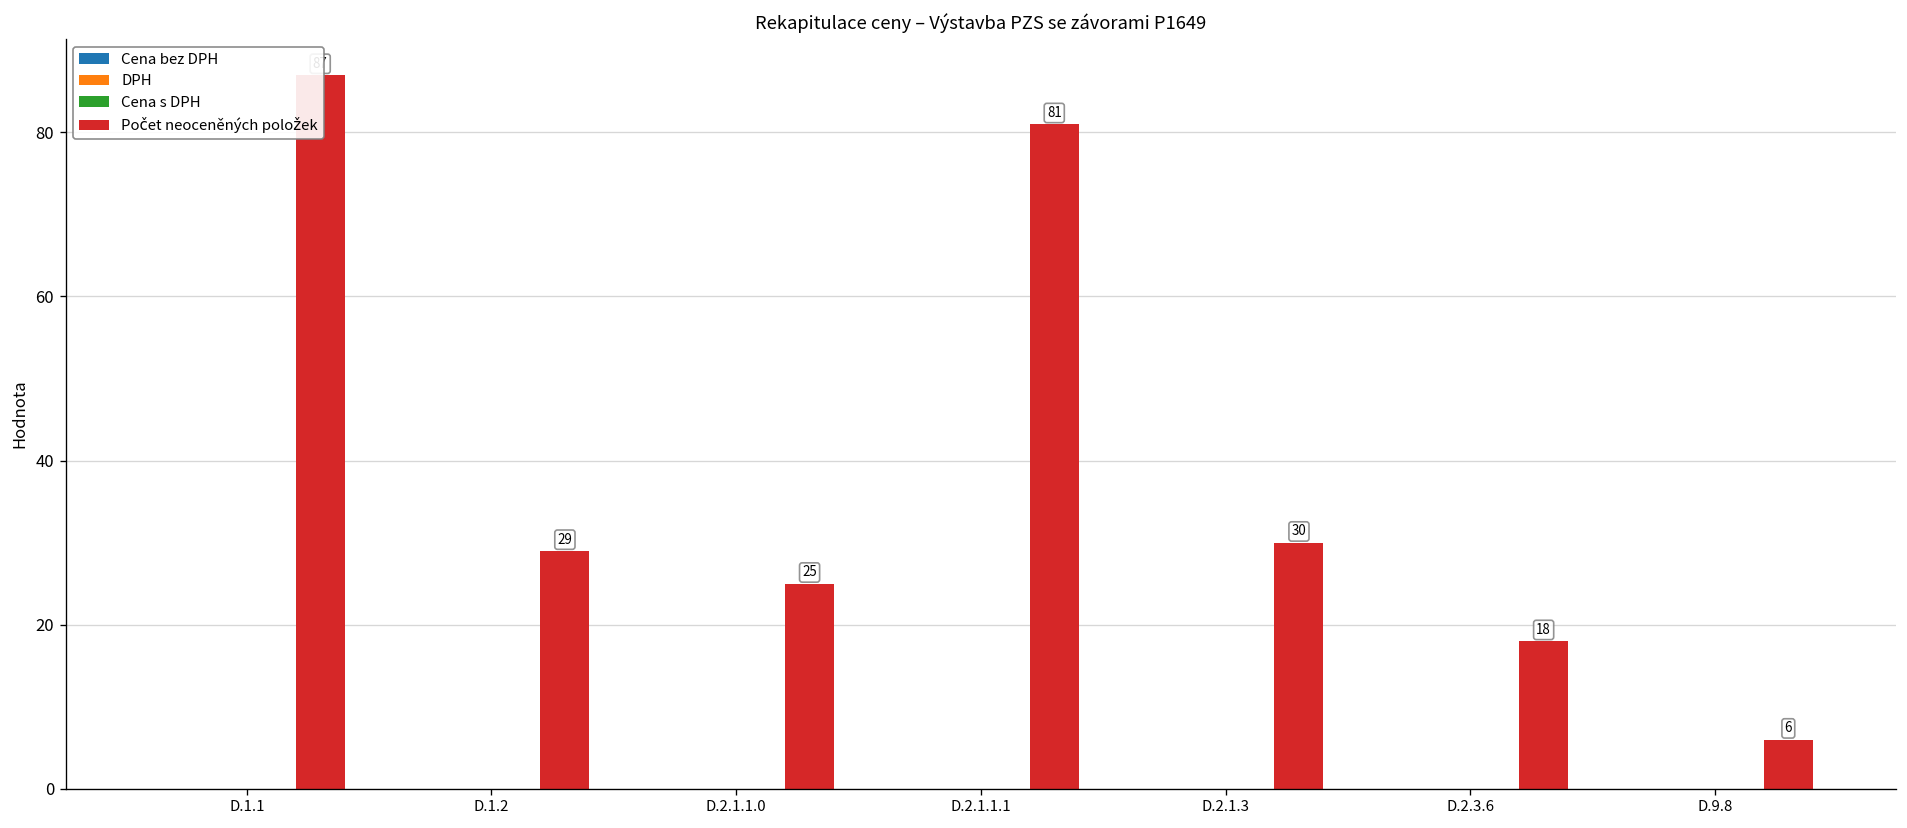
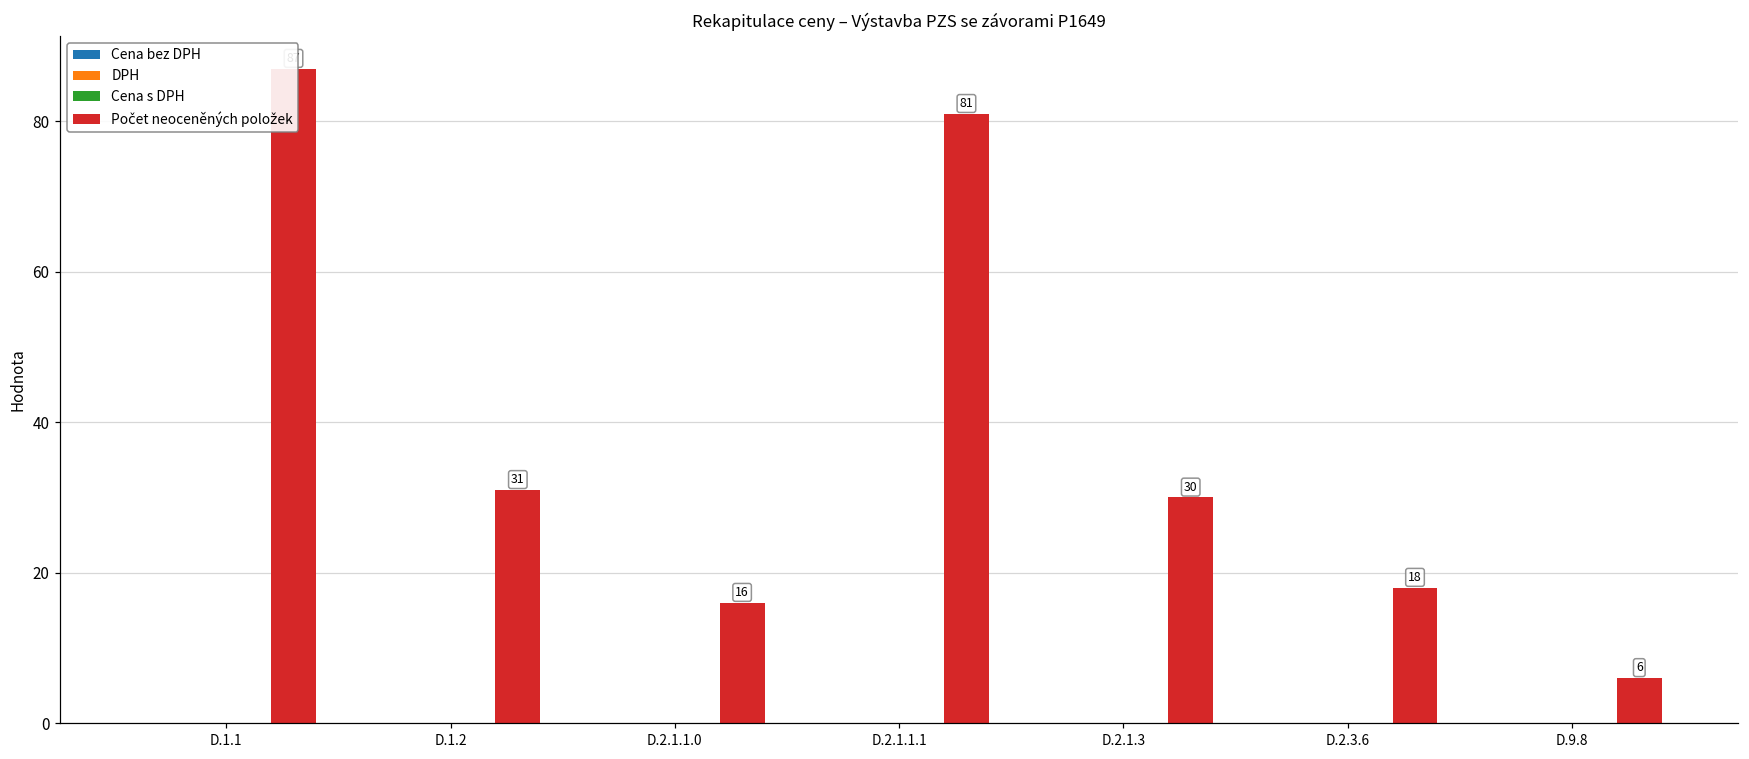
Počet neoceněných položek, D.1.2: 29 -> 31
Počet neoceněných položek, D.2.1.1.0: 25 -> 16
